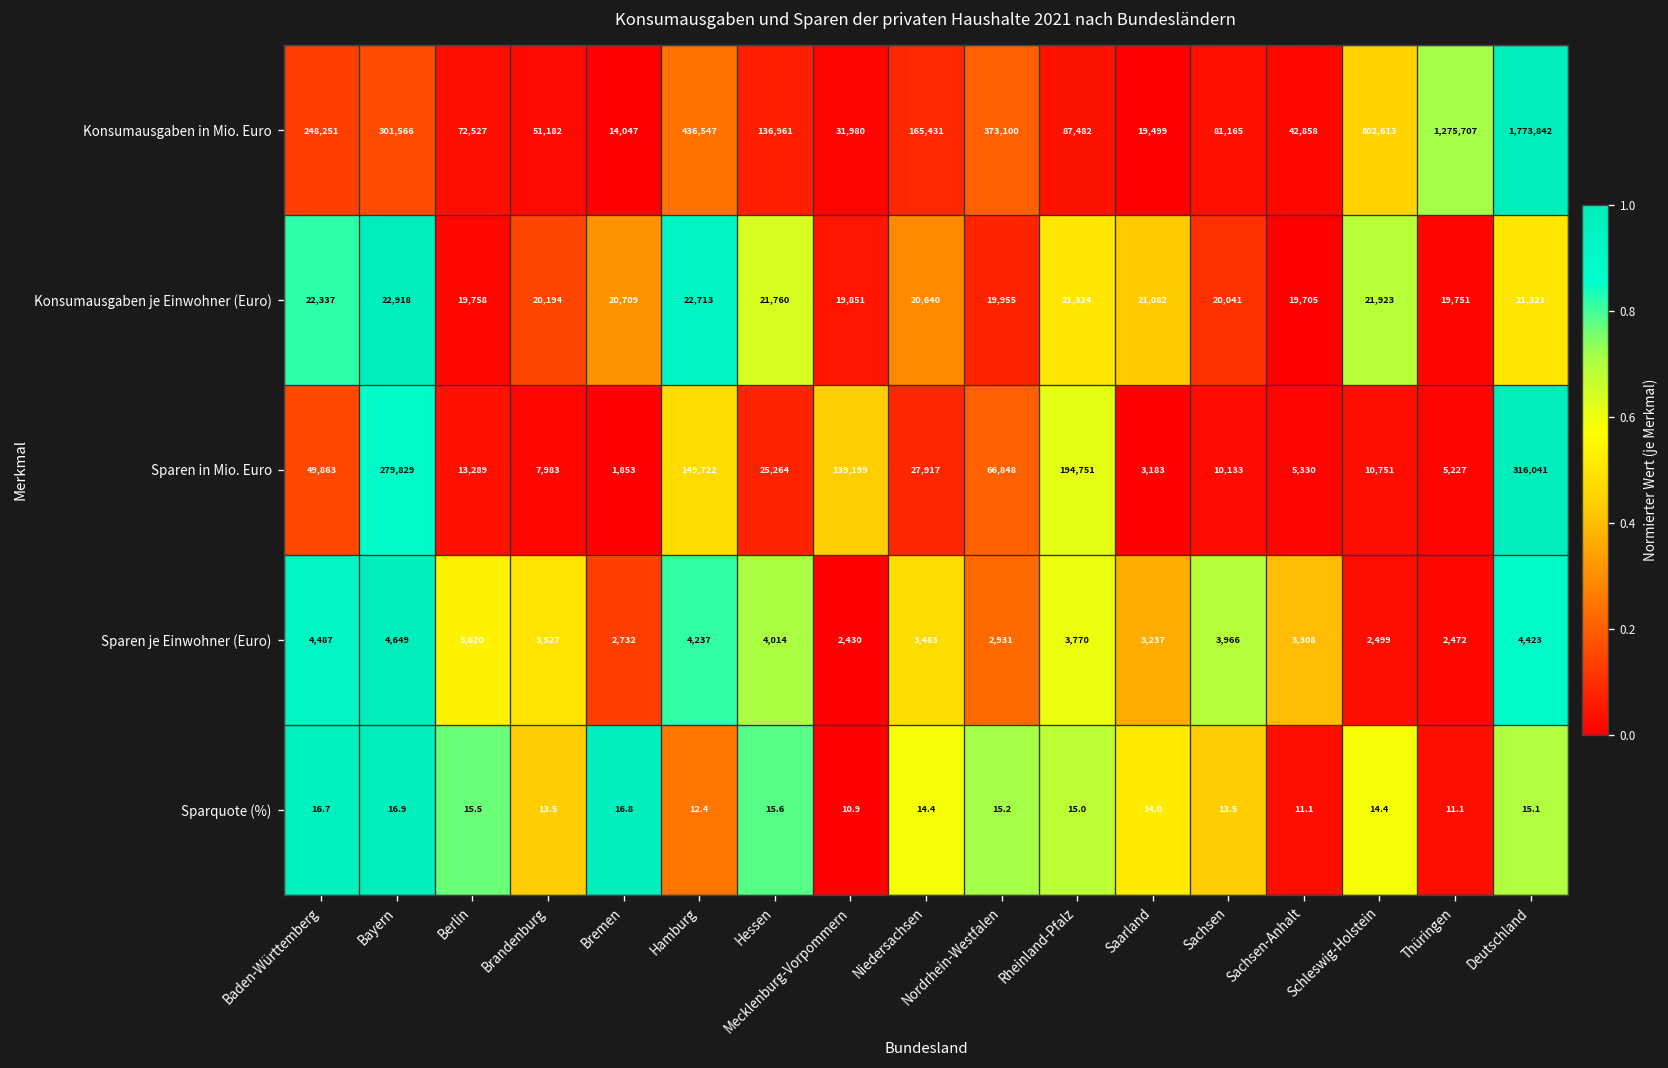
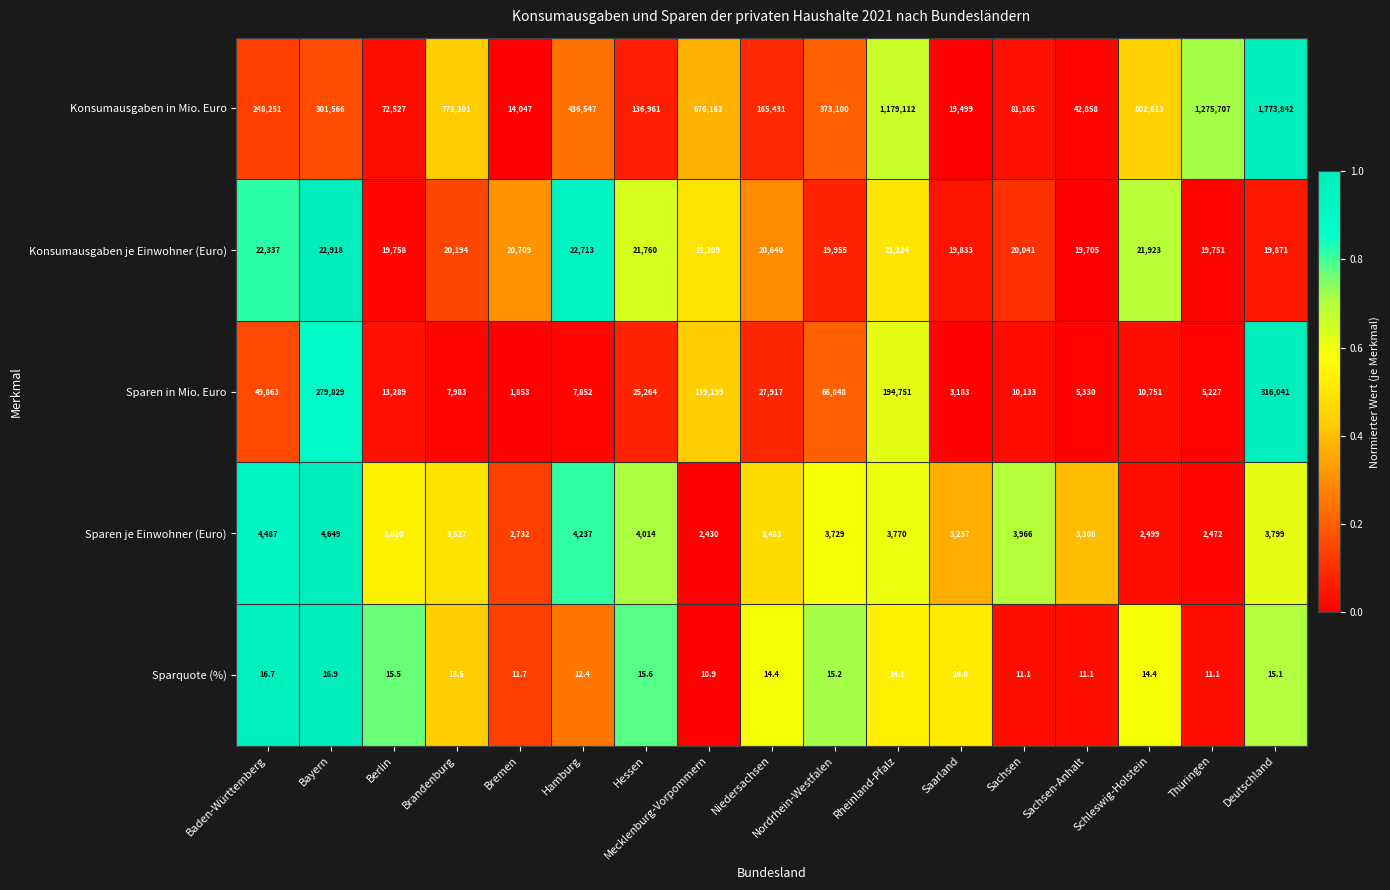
Konsumausgaben in Mio. Euro, Brandenburg: 51,182 -> 773,201
Konsumausgaben in Mio. Euro, Mecklenburg-Vorpommern: 31,980 -> 676,163
Konsumausgaben in Mio. Euro, Rheinland-Pfalz: 87,482 -> 1,179,112
Konsumausgaben je Einwohner (Euro), Mecklenburg-Vorpommern: 19,851 -> 21,309
Konsumausgaben je Einwohner (Euro), Saarland: 21,082 -> 19,833
Konsumausgaben je Einwohner (Euro), Deutschland: 21,321 -> 19,871
Sparen in Mio. Euro, Hamburg: 149,722 -> 7,852
Sparen je Einwohner (Euro), Nordrhein-Westfalen: 2,931 -> 3,729
Sparen je Einwohner (Euro), Deutschland: 4,423 -> 3,799
Sparquote (%), Bremen: 16.8 -> 11.7
Sparquote (%), Rheinland-Pfalz: 15.0 -> 14.1
Sparquote (%), Sachsen: 13.5 -> 11.1
